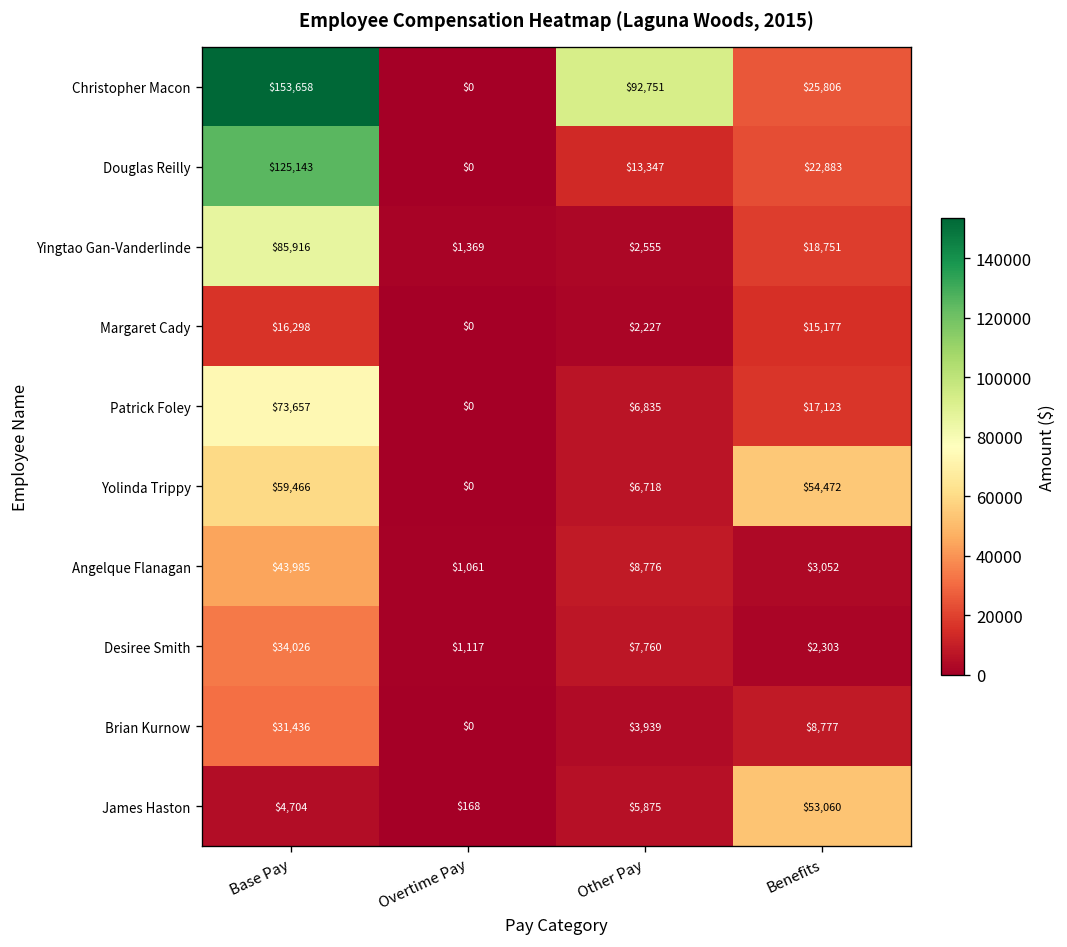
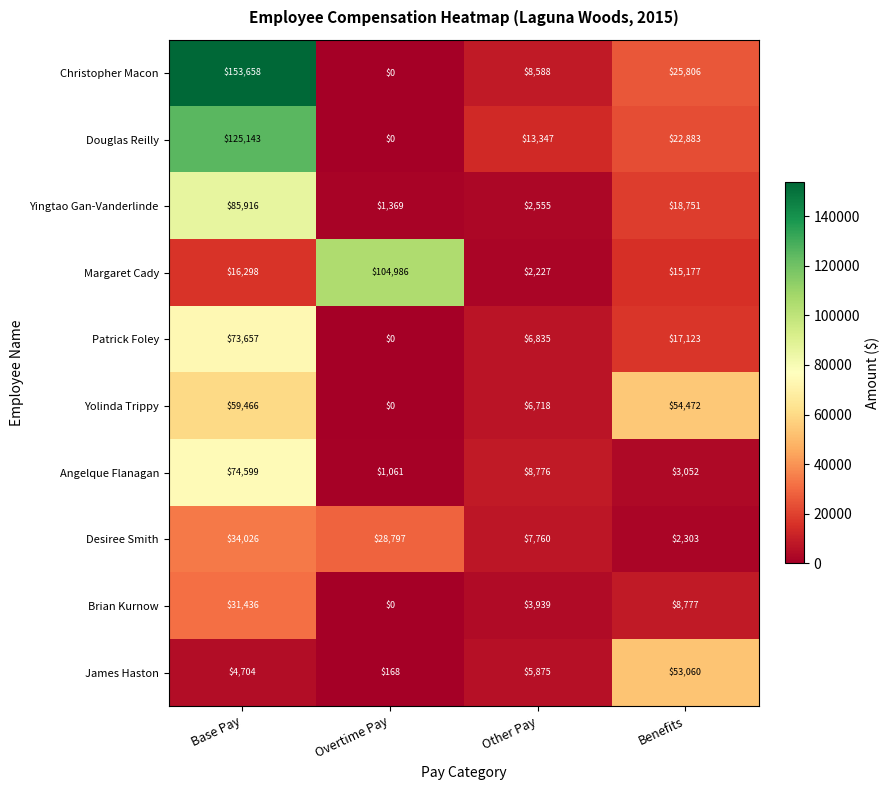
Christopher Macon, Other Pay: $92,751 -> $8,588
Margaret Cady, Overtime Pay: $0 -> $104,986
Angelque Flanagan, Base Pay: $43,985 -> $74,599
Desiree Smith, Overtime Pay: $1,117 -> $28,797
